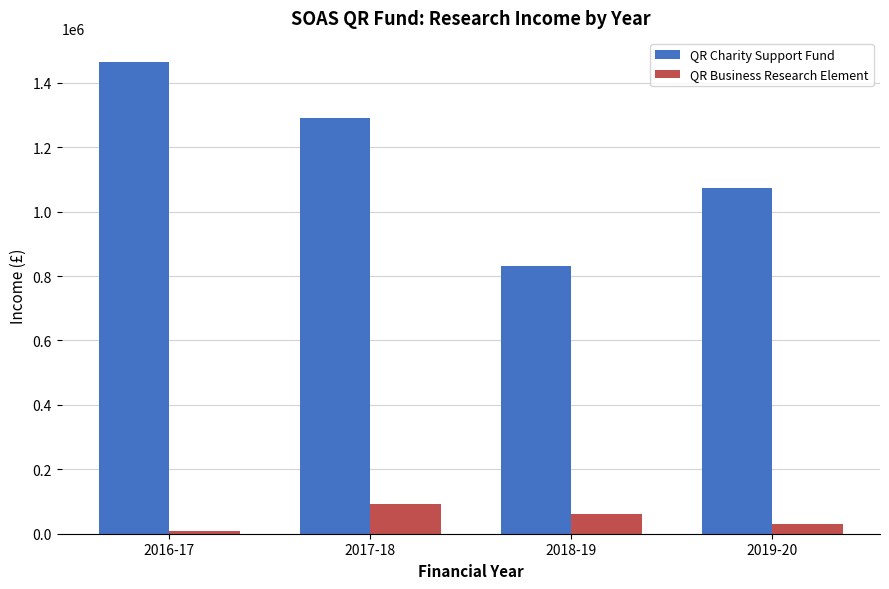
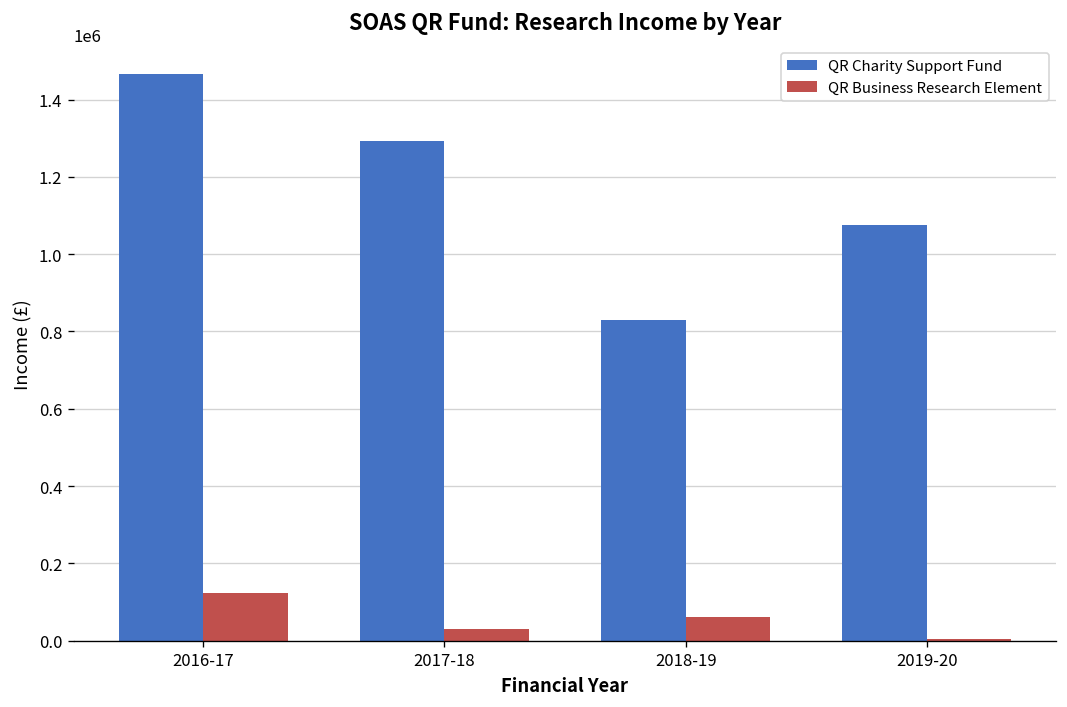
QR Business Research Element, 2016-17: 10000 -> 120000
QR Business Research Element, 2017-18: 90000 -> 30000
QR Business Research Element, 2019-20: 30000 -> 10000
